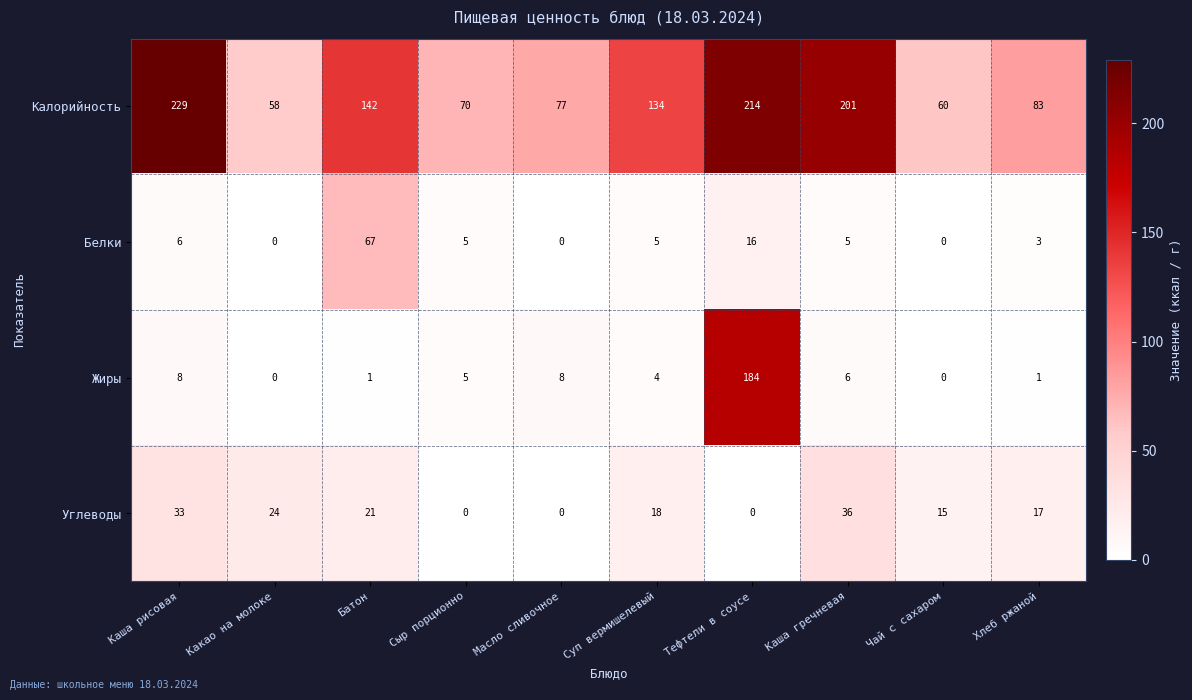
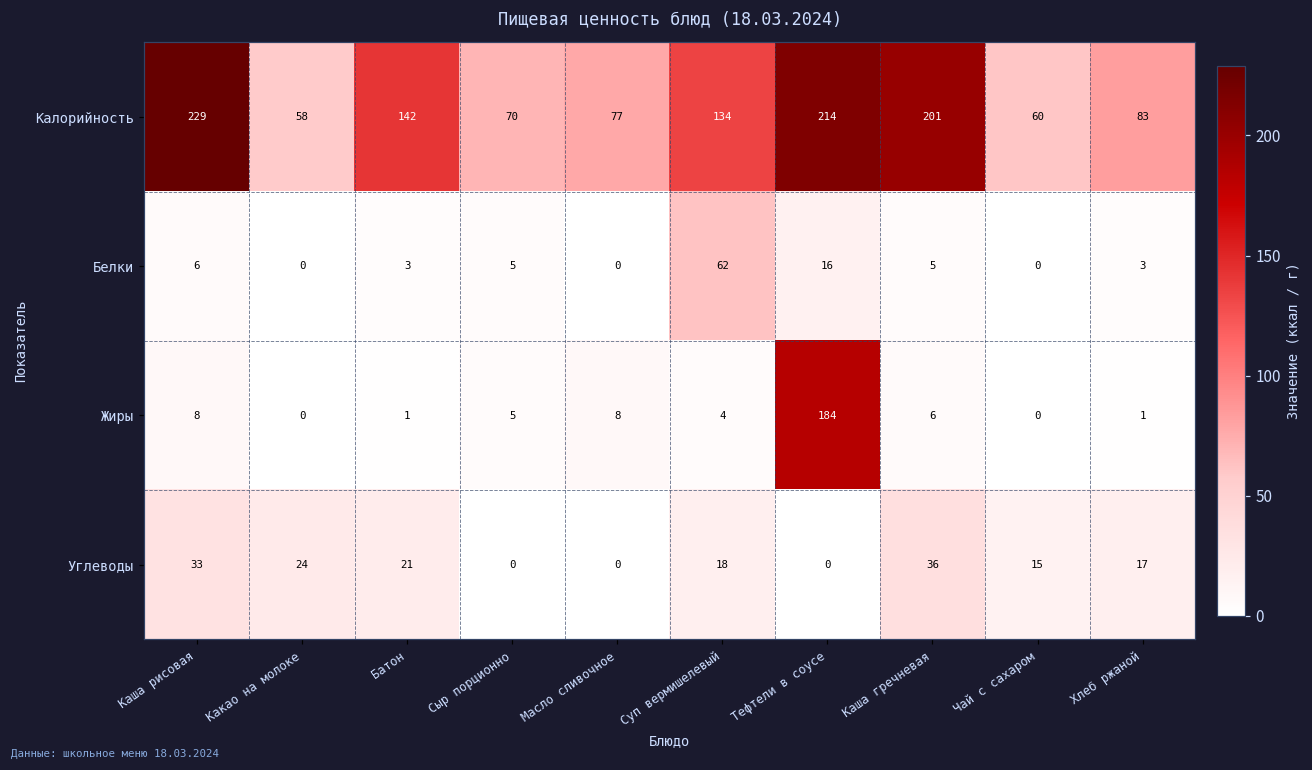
Белки, Батон: 67 -> 3
Белки, Суп вермишелевый: 5 -> 62
